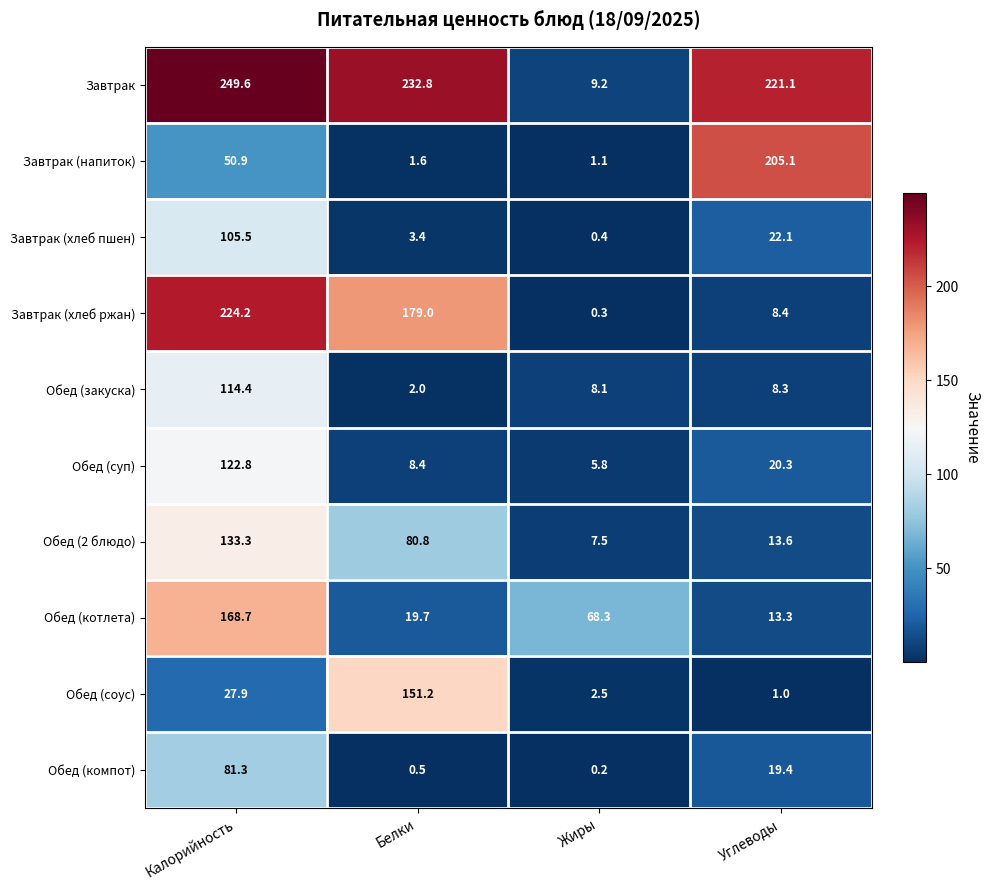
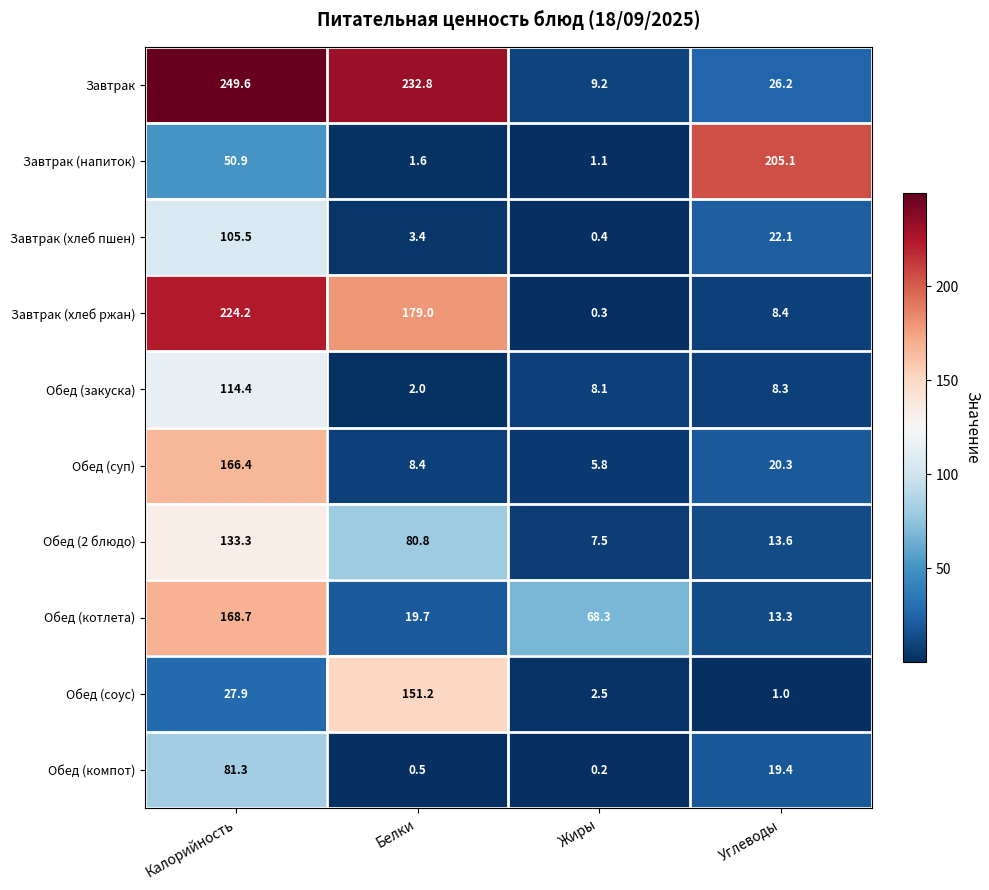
Завтрак, Углеводы: 221.1 -> 26.2
Обед (суп), Калорийность: 122.8 -> 166.4
